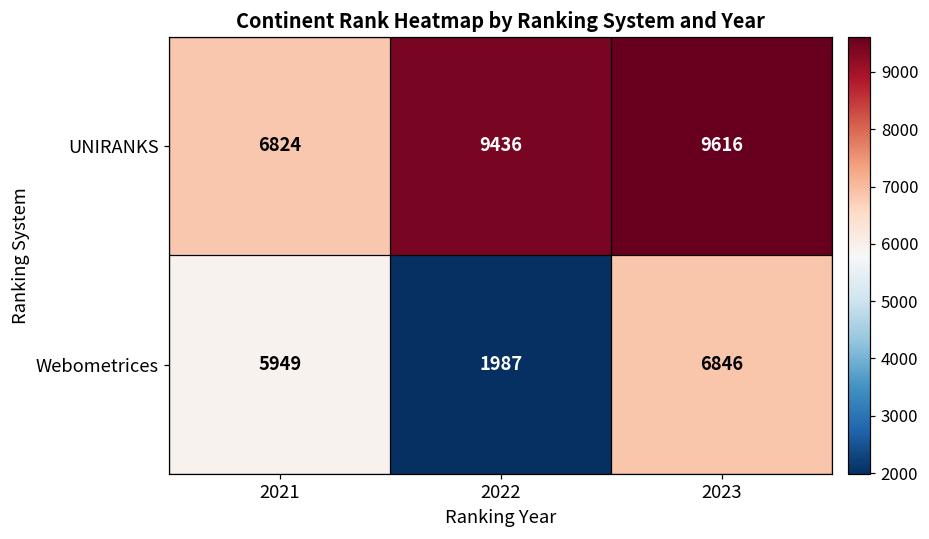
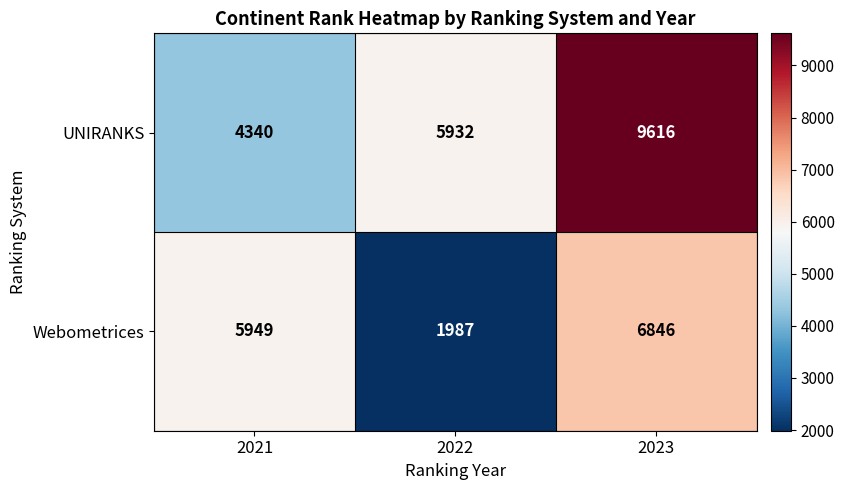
UNIRANKS, 2021: 6824 -> 4340
UNIRANKS, 2022: 9436 -> 5932
